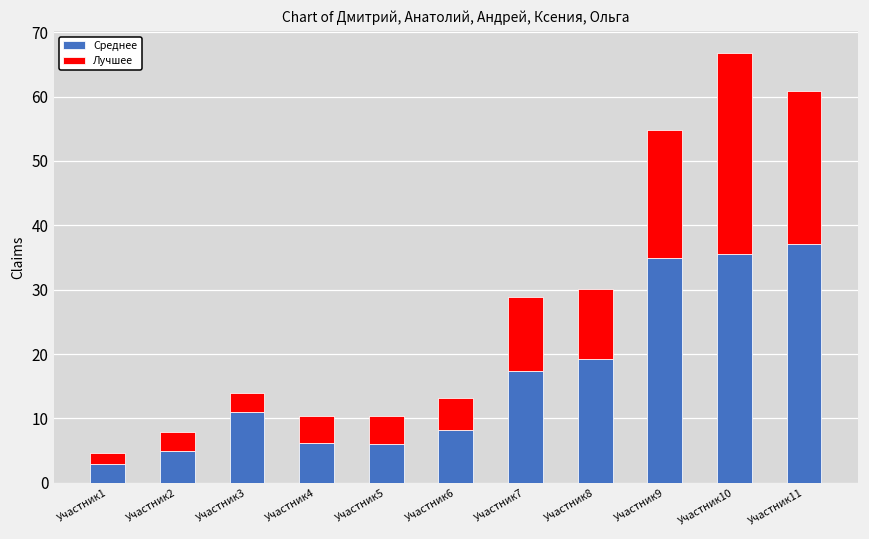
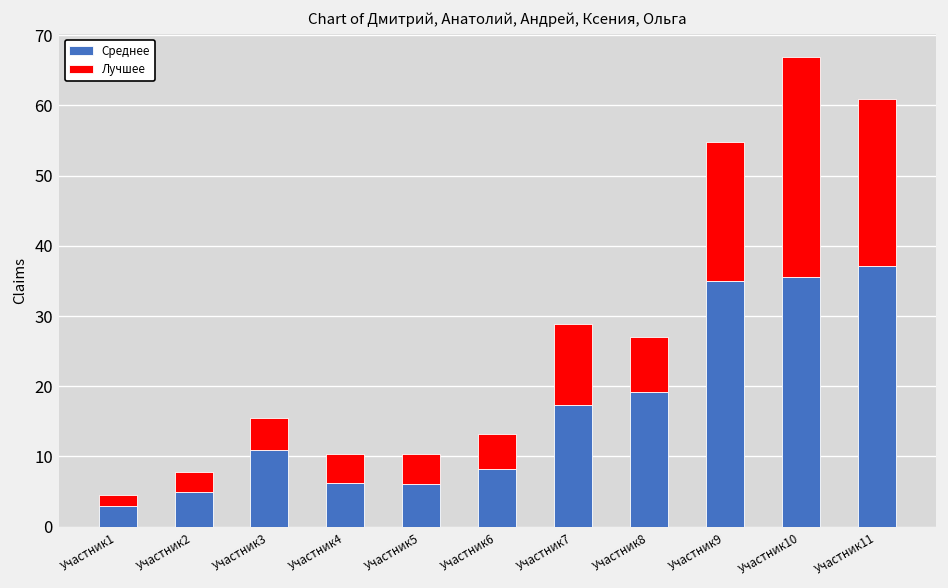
Лучшее, Участник3: 3 -> 5
Лучшее, Участник8: 11 -> 8
